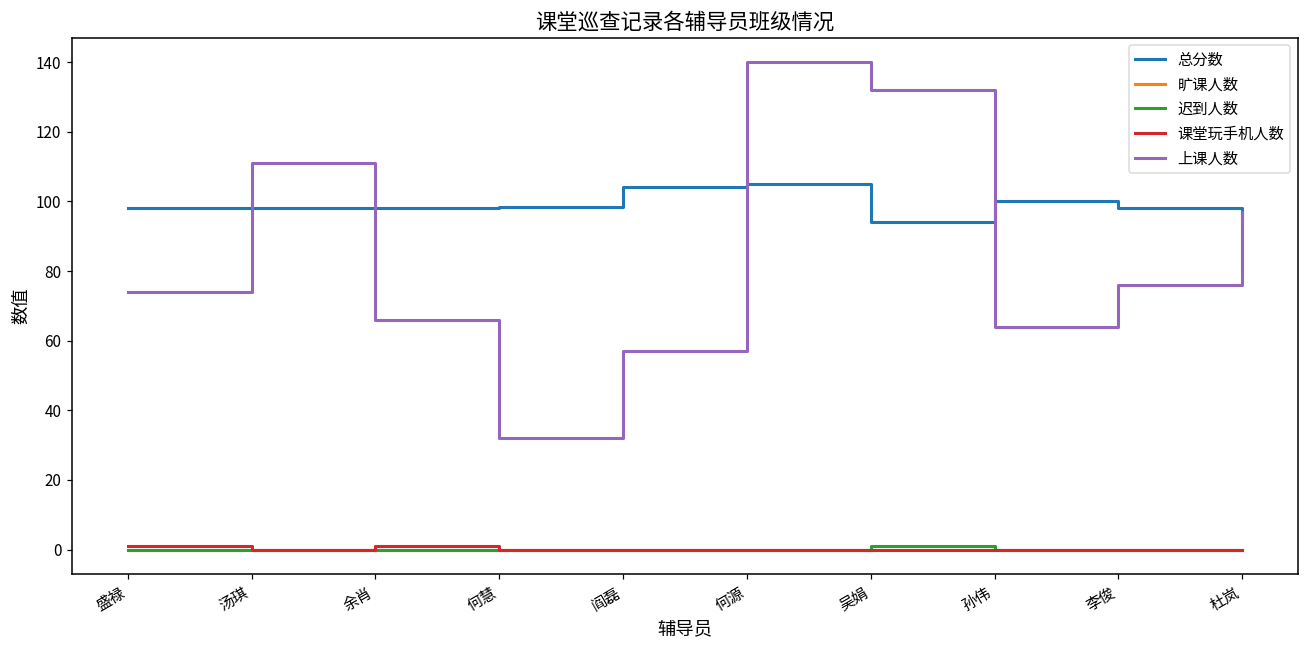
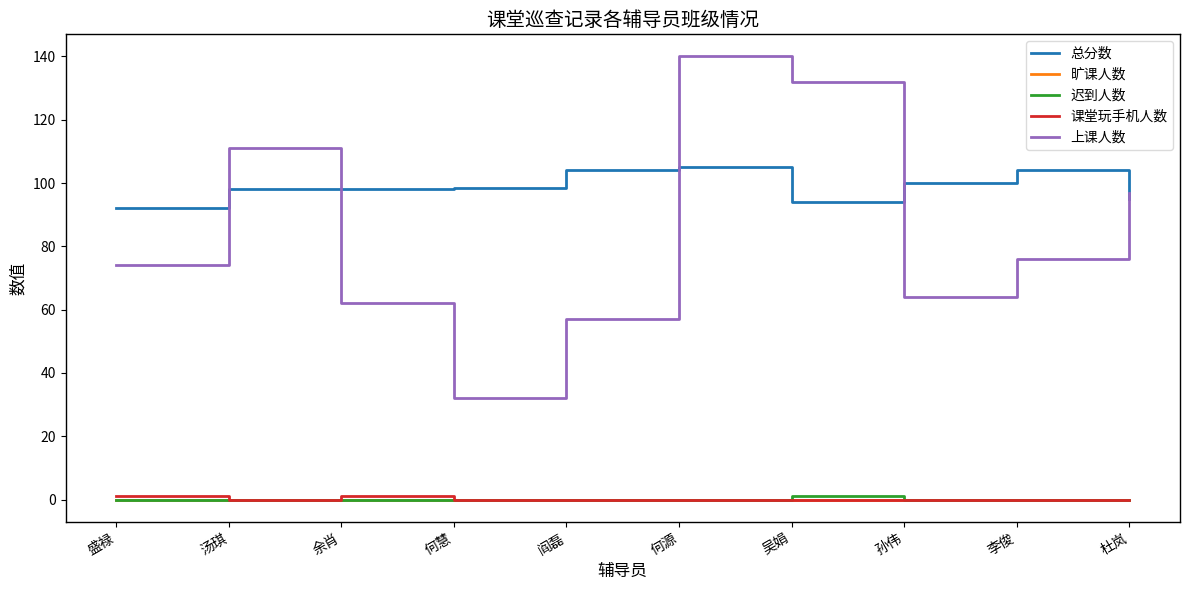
总分数, 盛禄: 98 -> 92
上课人数, 余肖: 66 -> 62
总分数, 李俊: 98 -> 104
